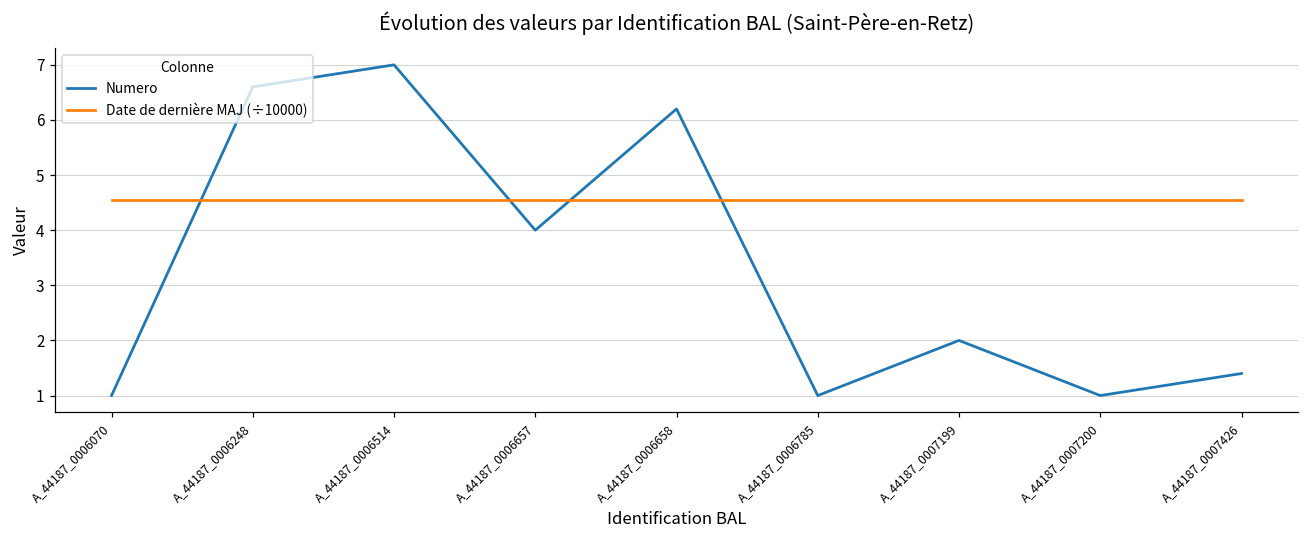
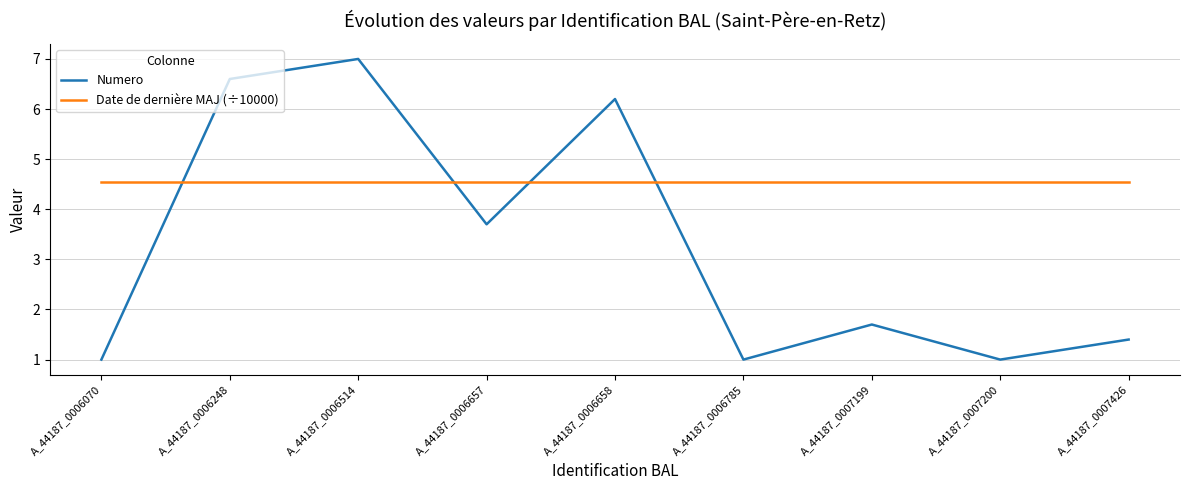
Numero, A_44187_0006657: 4.0 -> 3.7
Numero, A_44187_0007199: 2.0 -> 1.7
